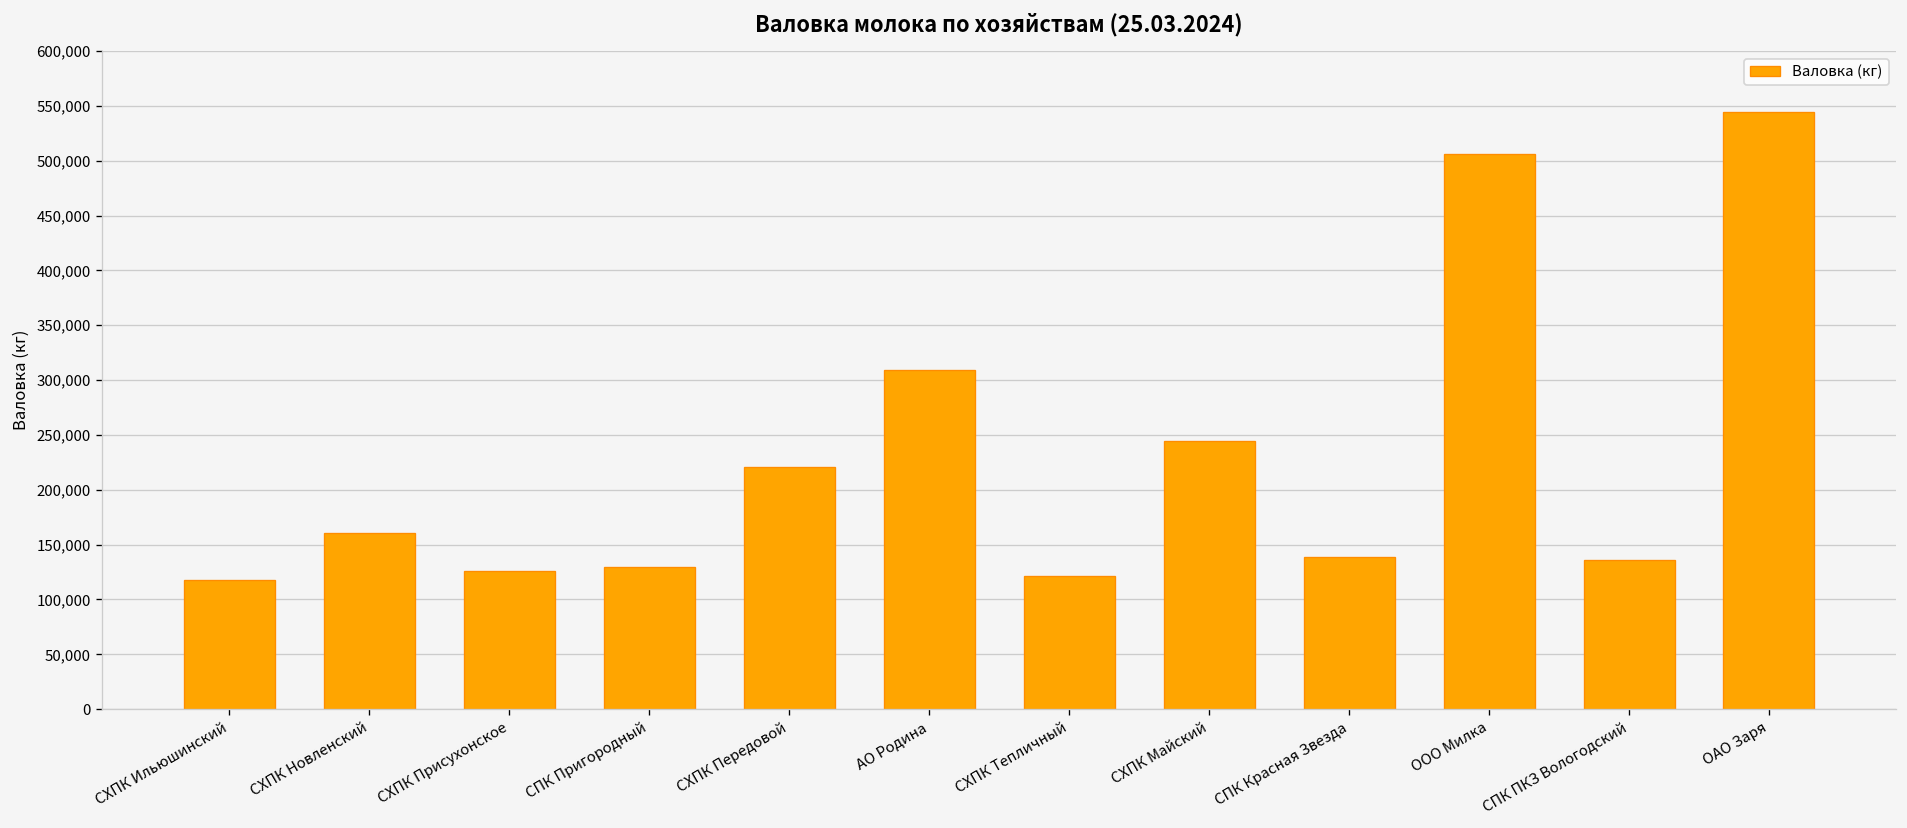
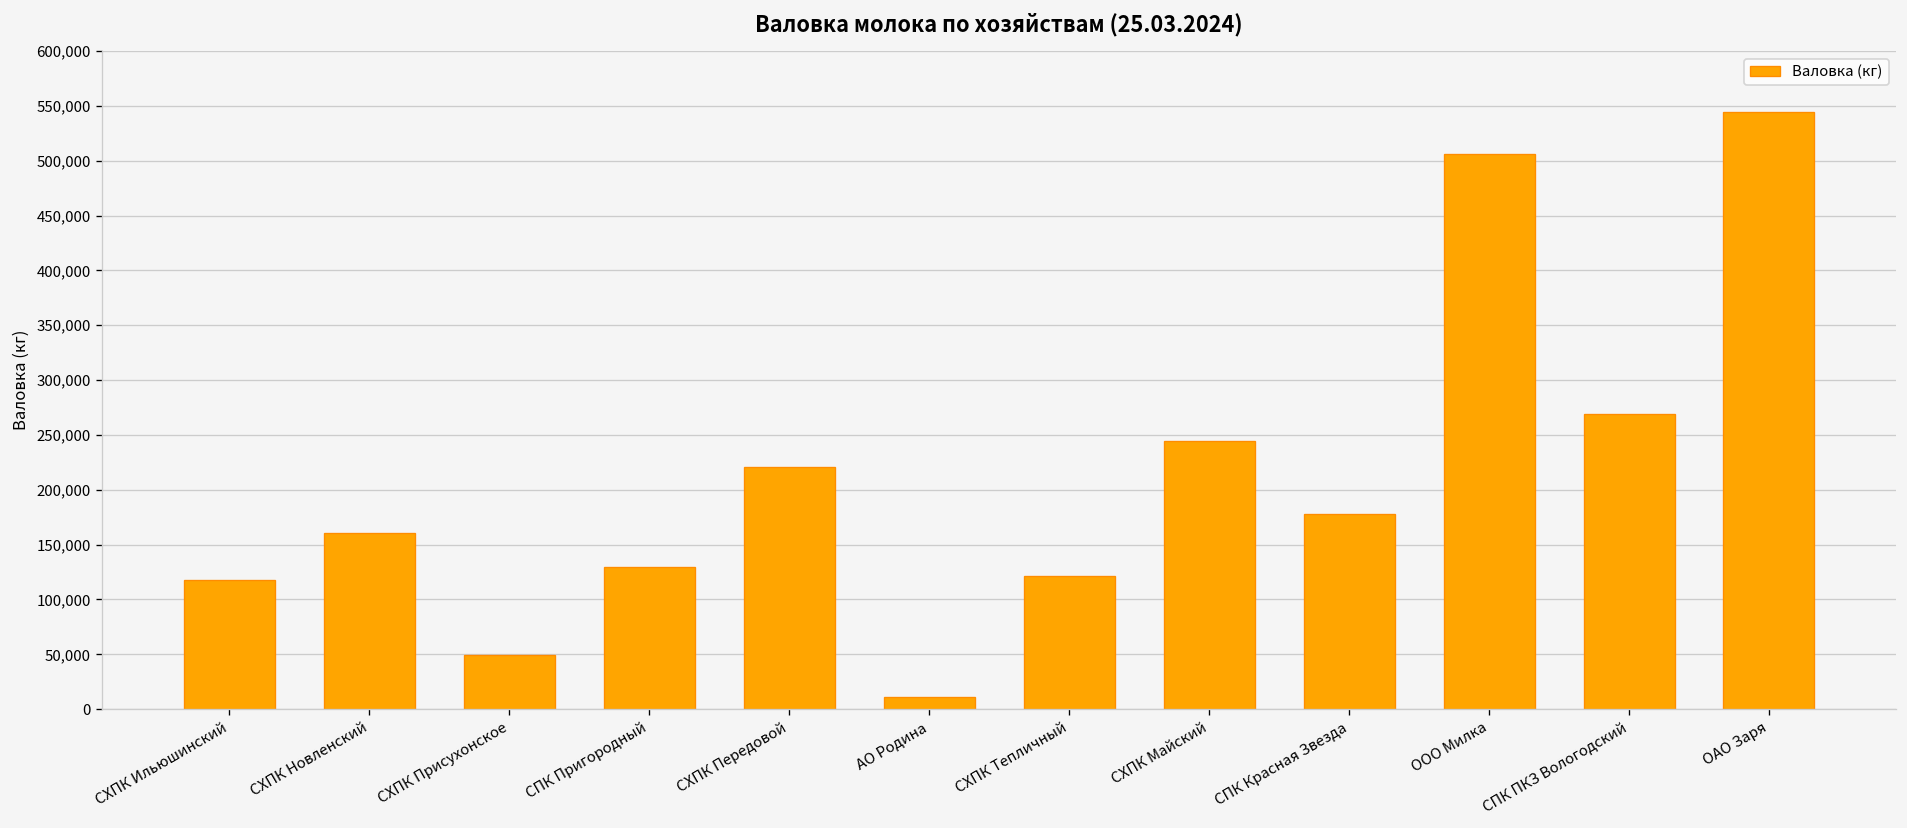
СХПК Присухонское: 130,000 -> 50,000
АО Родина: 310,000 -> 10,000
СПК Красная Звезда: 140,000 -> 180,000
СПК ПКЗ Вологодский: 140,000 -> 270,000
